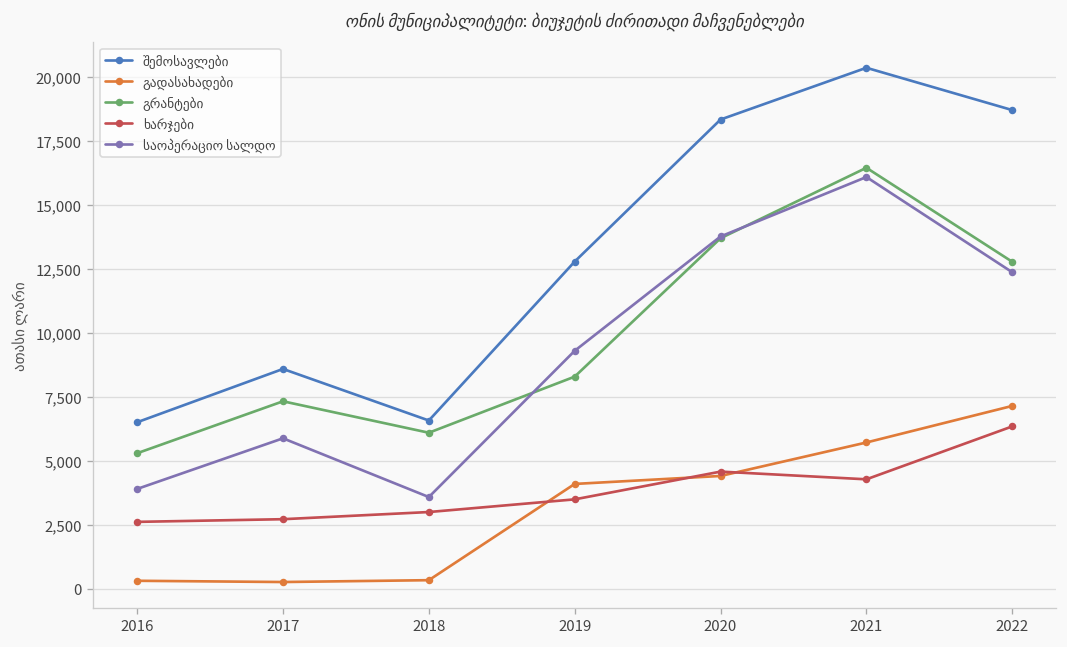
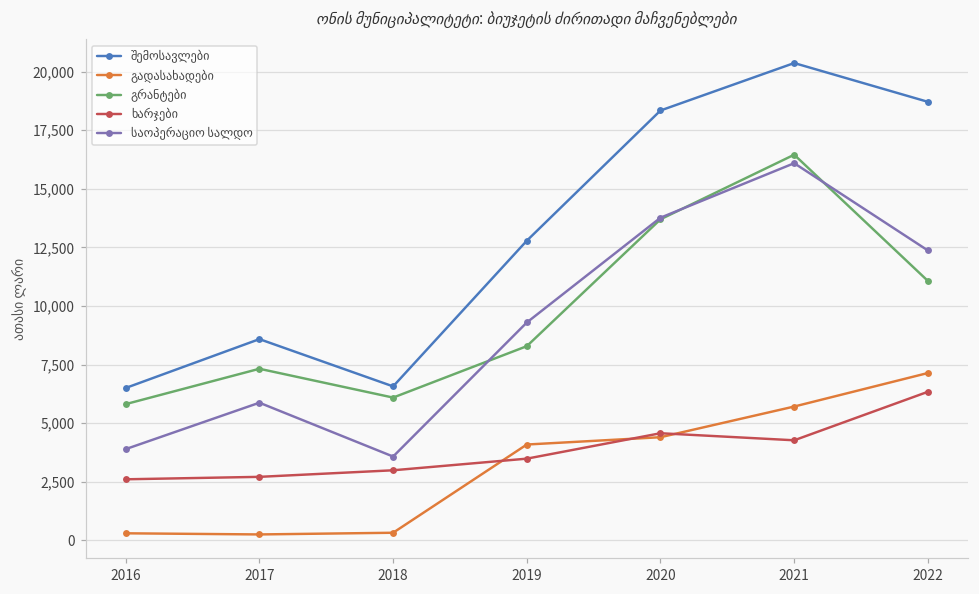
გრანტები, 2016: 5,300 -> 5,800
გრანტები, 2022: 12,800 -> 11,100
